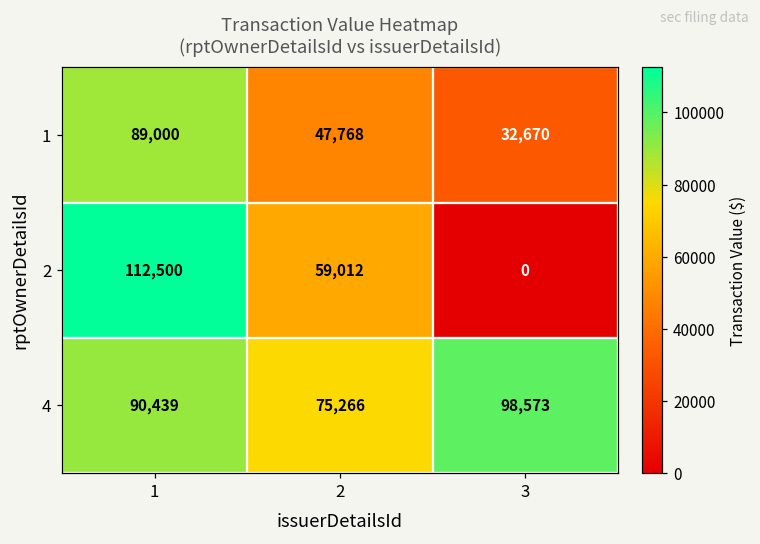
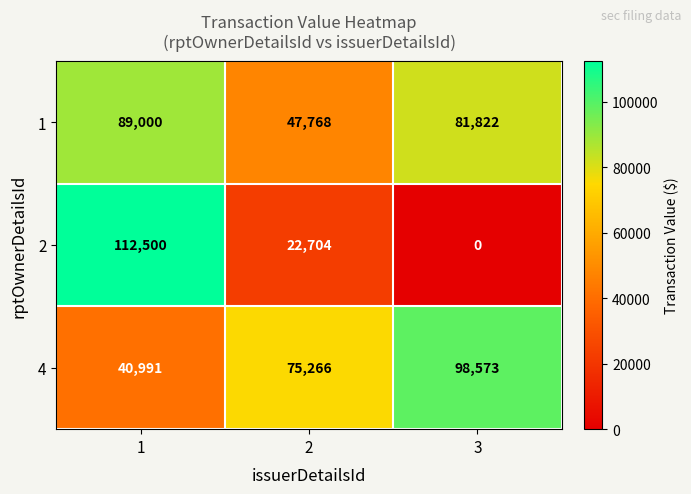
1, 3: 32,670 -> 81,822
2, 2: 59,012 -> 22,704
4, 1: 90,439 -> 40,991
